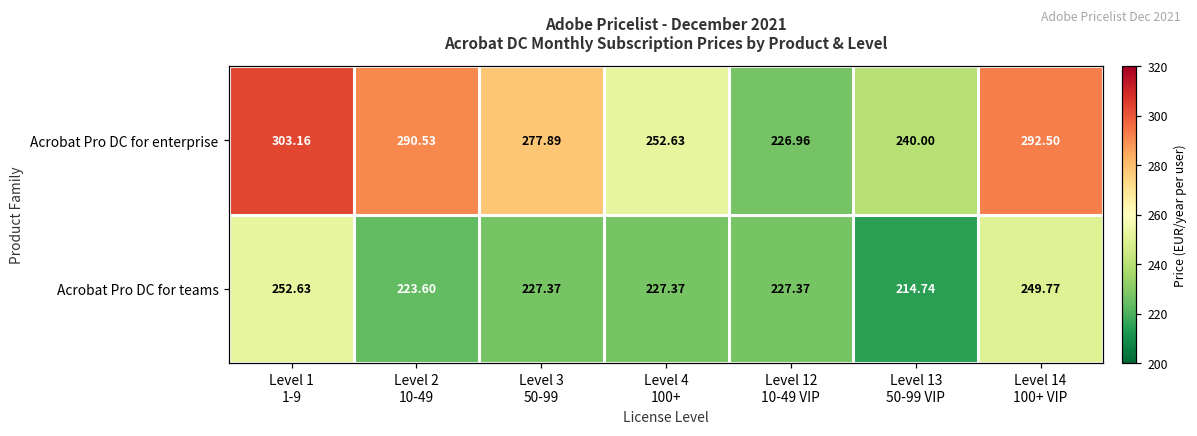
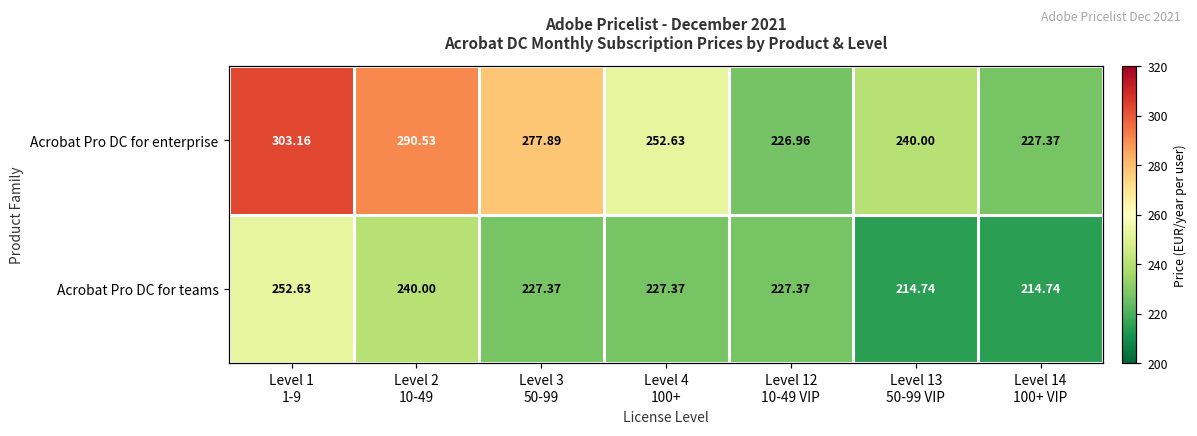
Acrobat Pro DC for enterprise, Level 14 100+ VIP: 292.50 -> 227.37
Acrobat Pro DC for teams, Level 2 10-49: 223.60 -> 240.00
Acrobat Pro DC for teams, Level 14 100+ VIP: 249.77 -> 214.74
